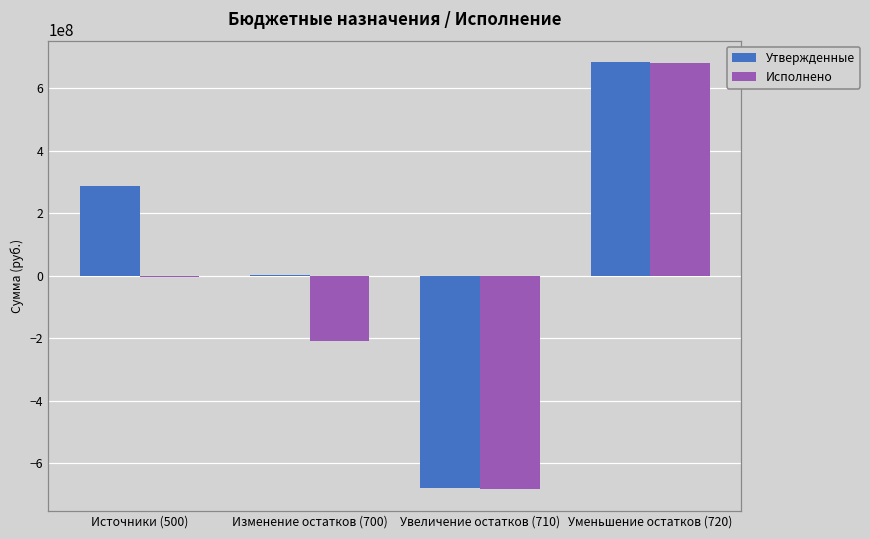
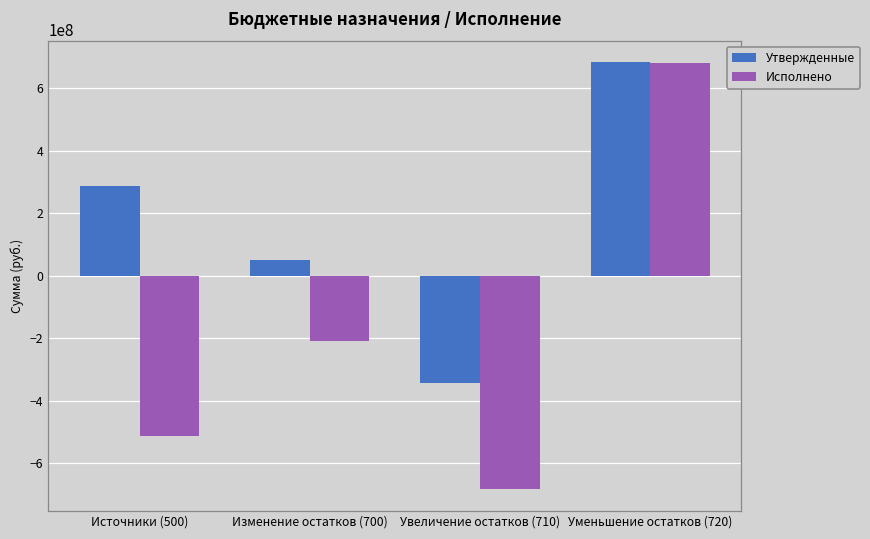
Исполнено, Источники (500): 0 -> -510000000
Утвержденные, Изменение остатков (700): 0 -> 50000000
Утвержденные, Увеличение остатков (710): -680000000 -> -340000000
